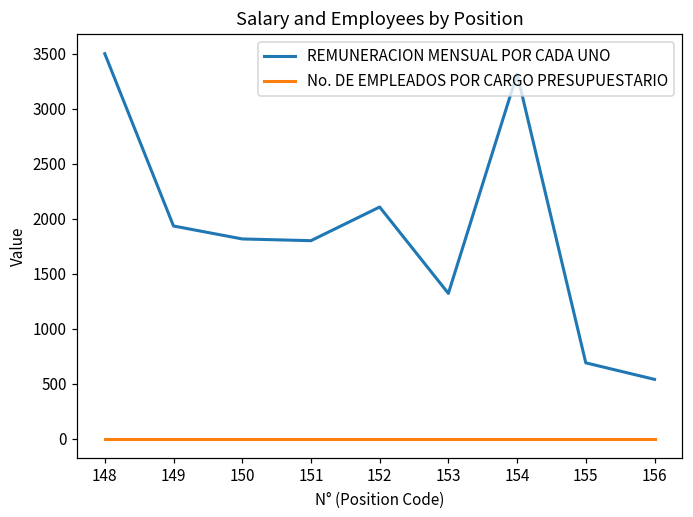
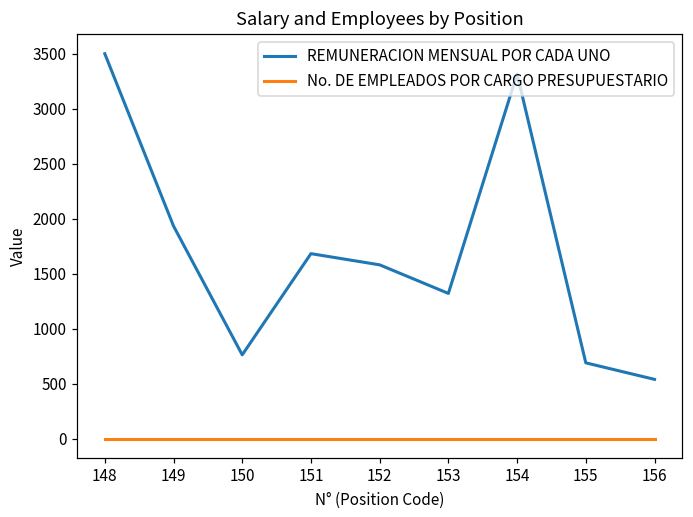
REMUNERACION MENSUAL POR CADA UNO, 150: 1820 -> 760
REMUNERACION MENSUAL POR CADA UNO, 151: 1800 -> 1680
REMUNERACION MENSUAL POR CADA UNO, 152: 2110 -> 1580
